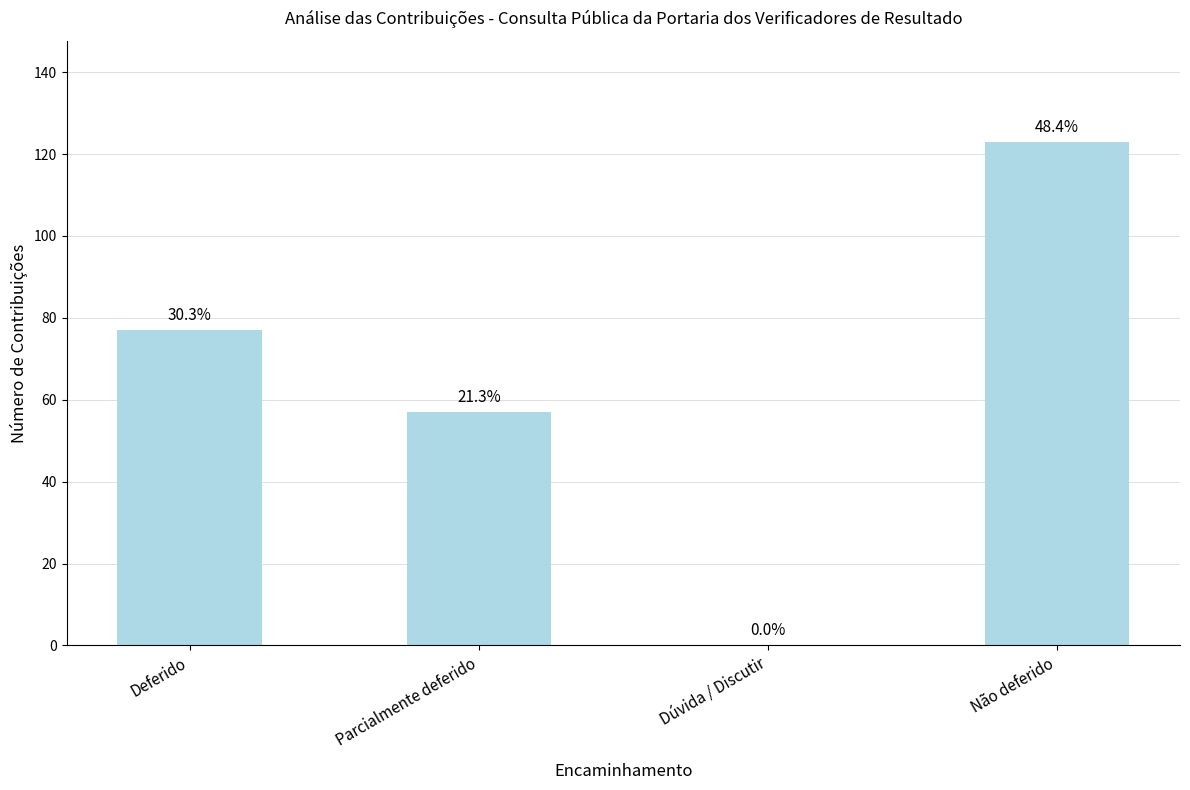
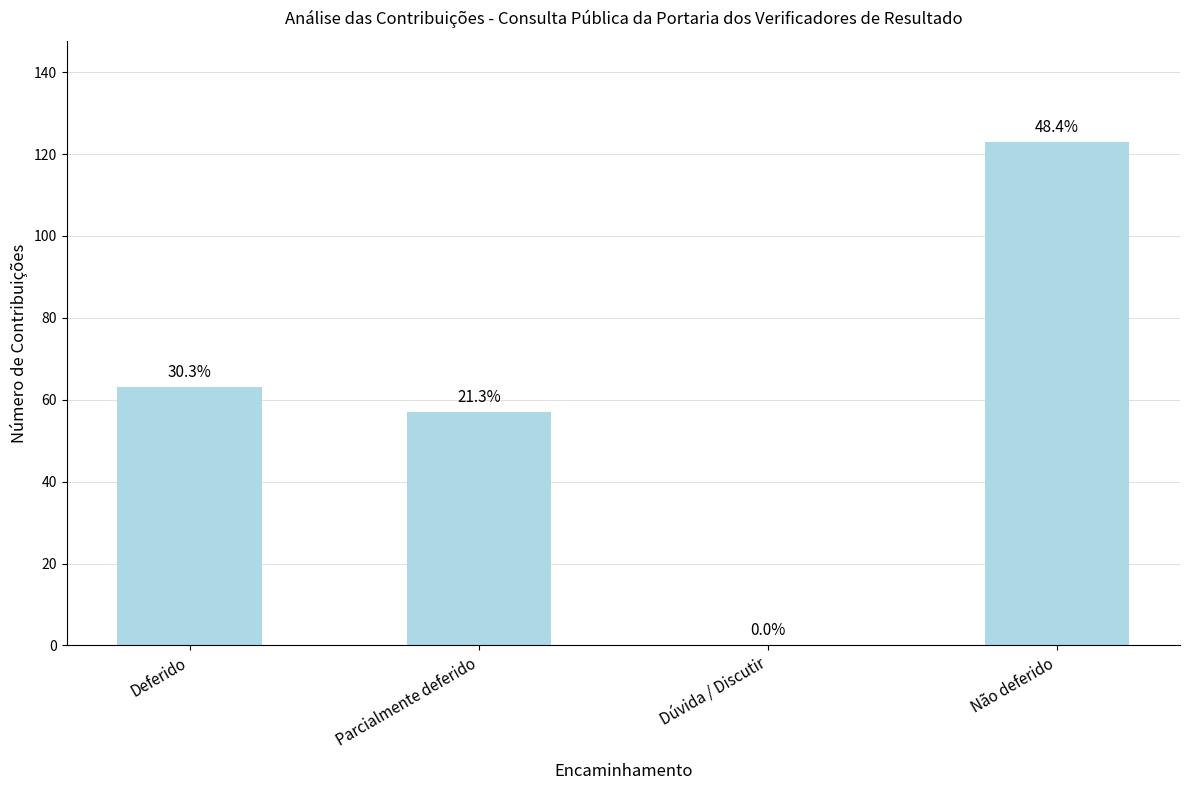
Deferido: 77 -> 63
